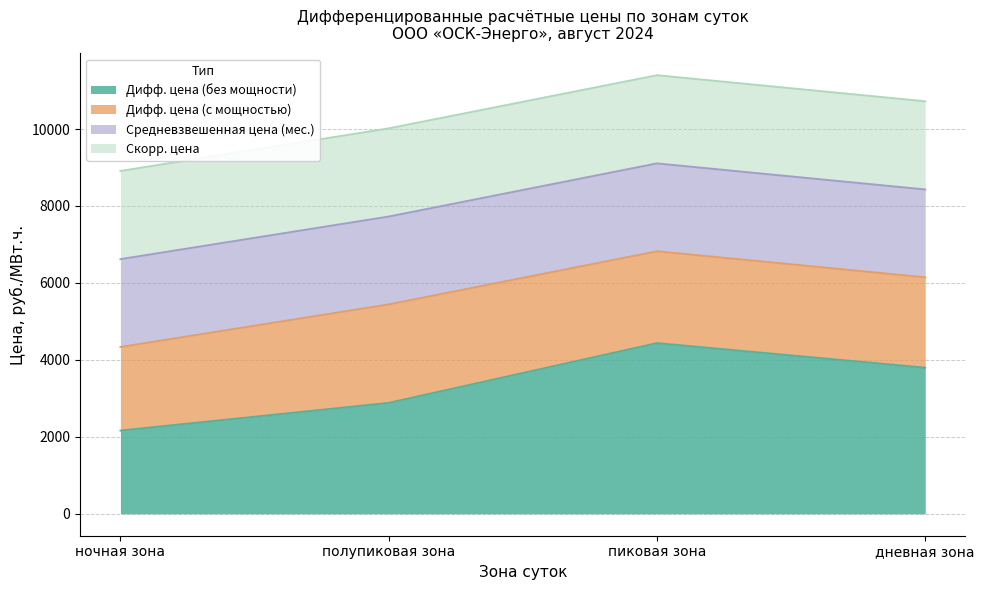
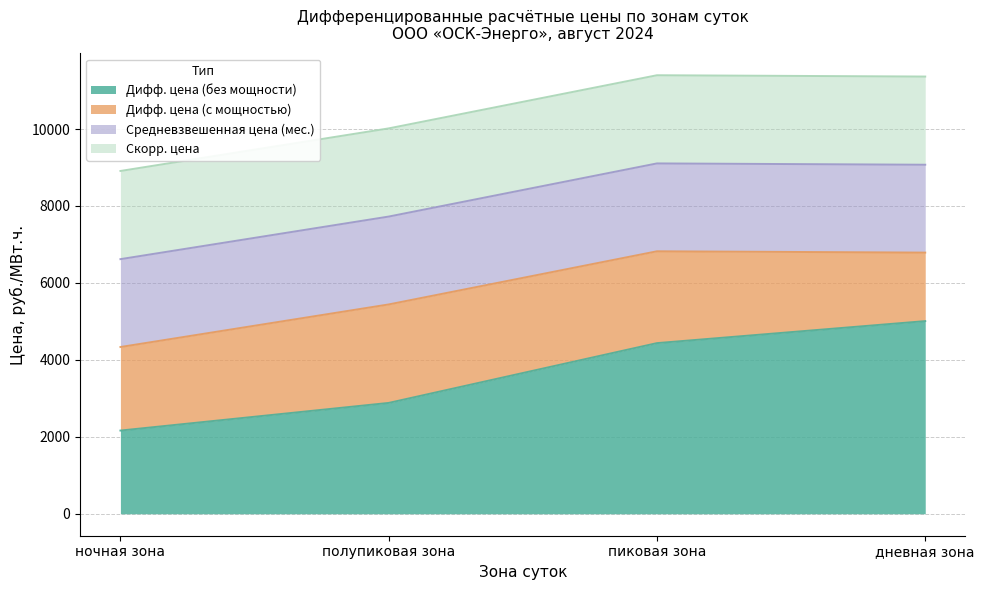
Дифф. цена (без мощности), дневная зона: 3800 -> 5000
Дифф. цена (с мощностью), дневная зона: 2300 -> 1800
